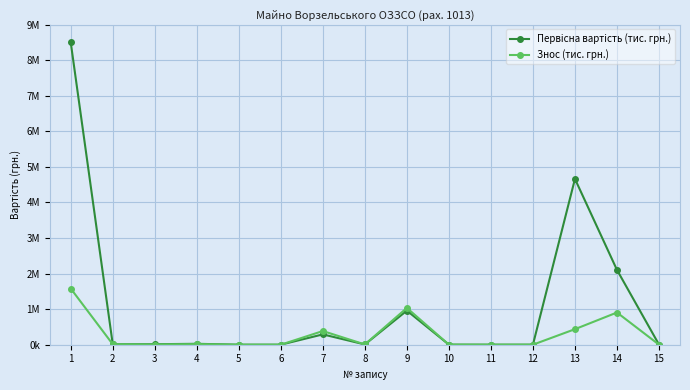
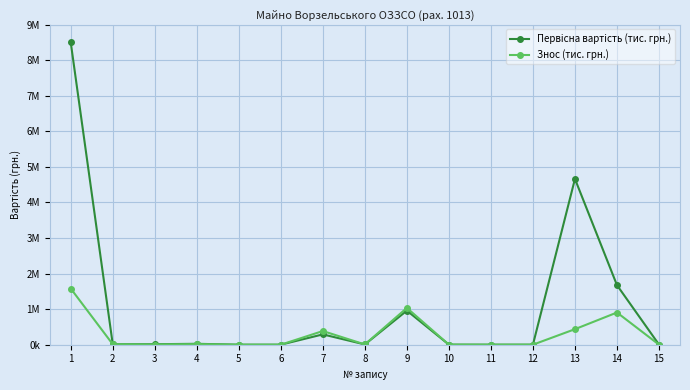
Первісна вартість (тис. грн.), 14: 2100000 -> 1700000
